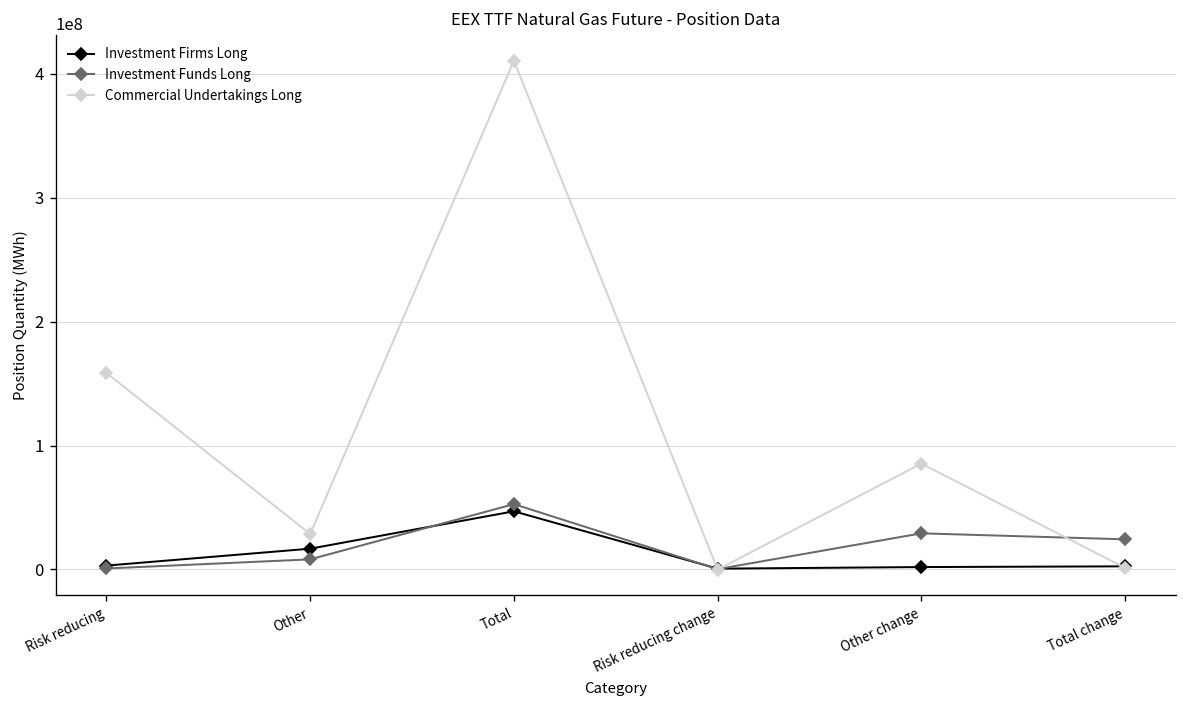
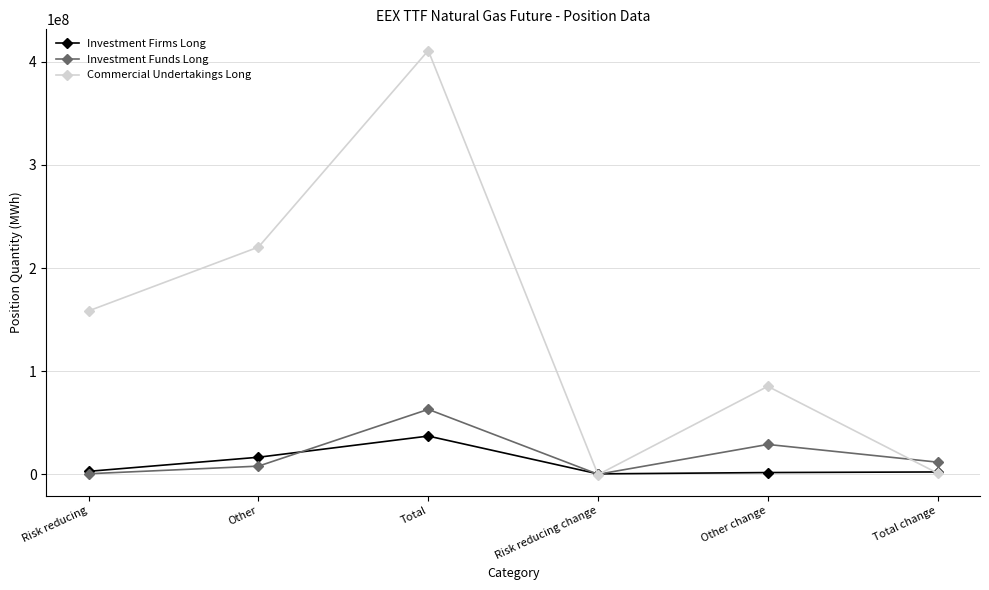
Commercial Undertakings Long, Other: 29000000 -> 220000000
Investment Firms Long, Total: 47000000 -> 37000000
Investment Funds Long, Total: 53000000 -> 63000000
Investment Funds Long, Total change: 24000000 -> 12000000
